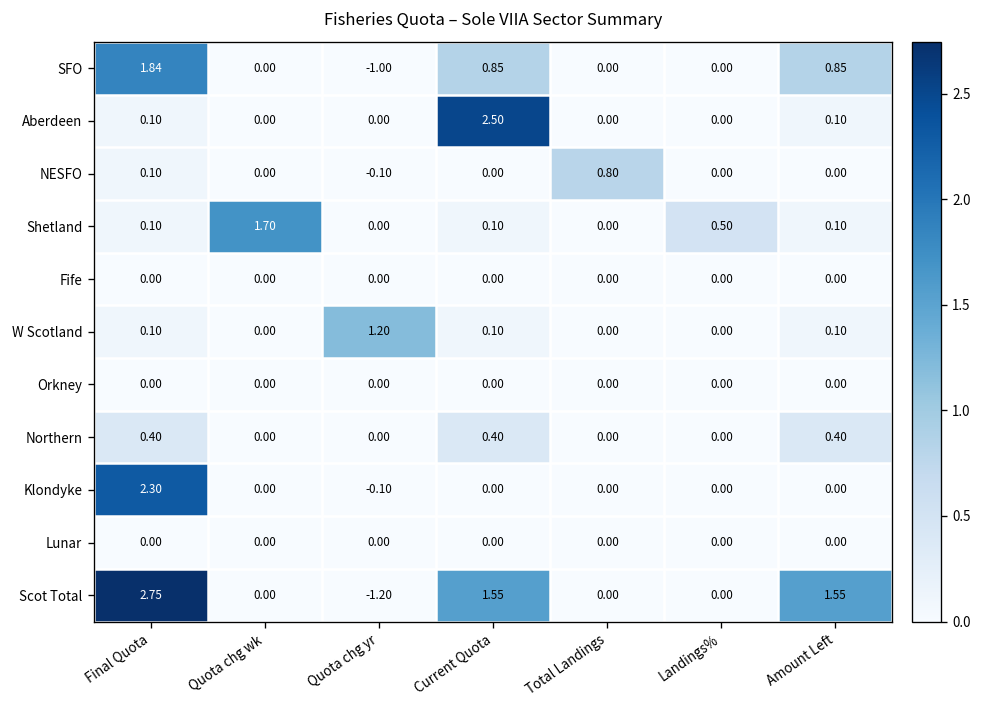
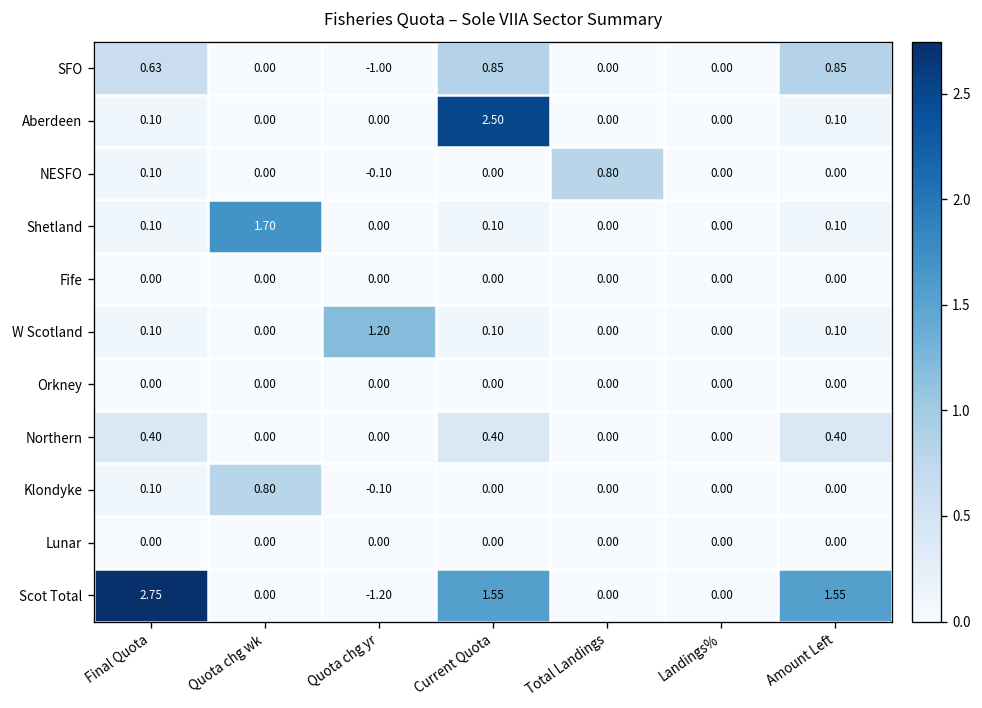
SFO, Final Quota: 1.84 -> 0.63
Shetland, Landings%: 0.50 -> 0.00
Klondyke, Final Quota: 2.30 -> 0.10
Klondyke, Quota chg wk: 0.00 -> 0.80
